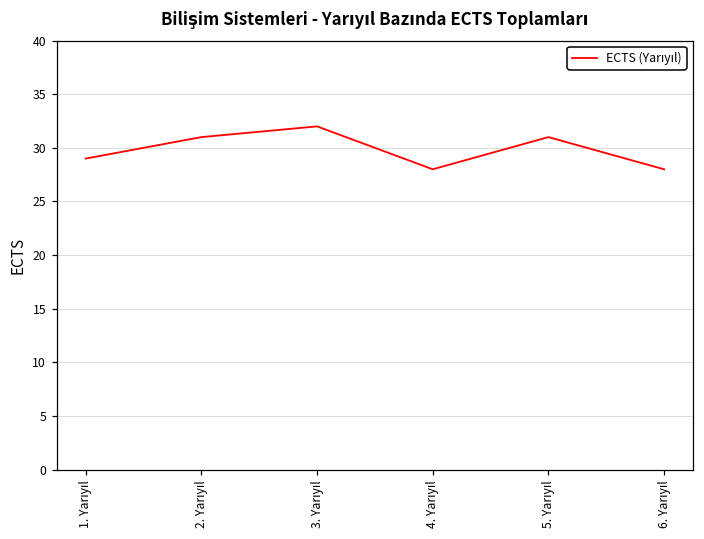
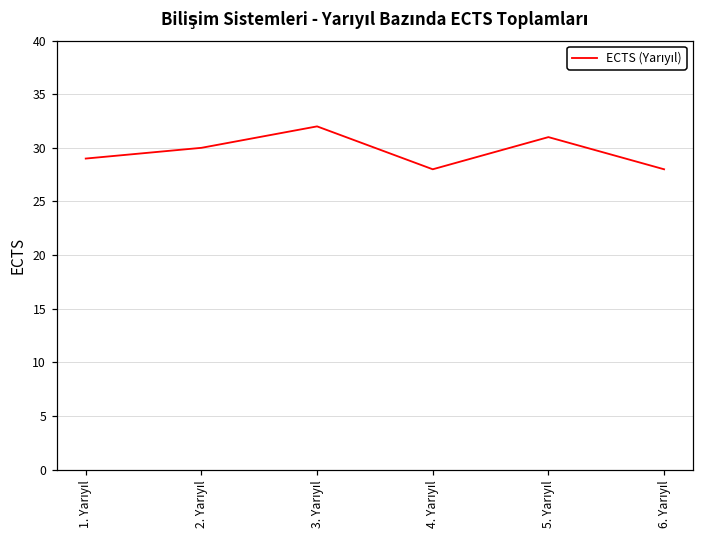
2. Yarıyıl: 31 -> 30
